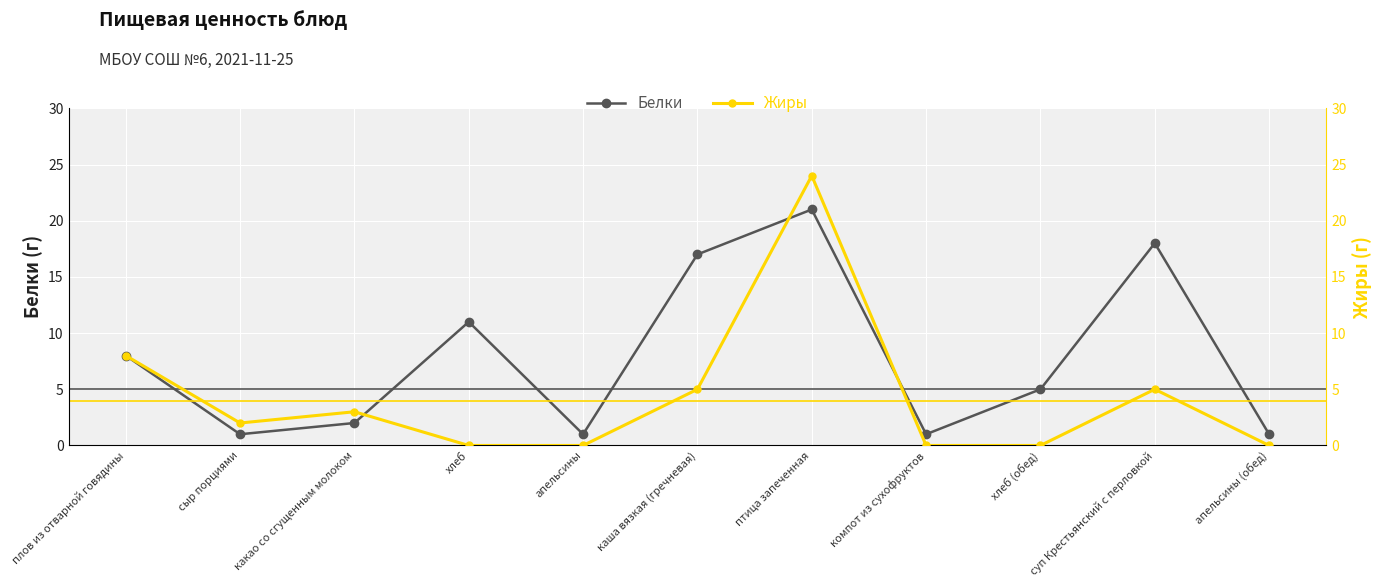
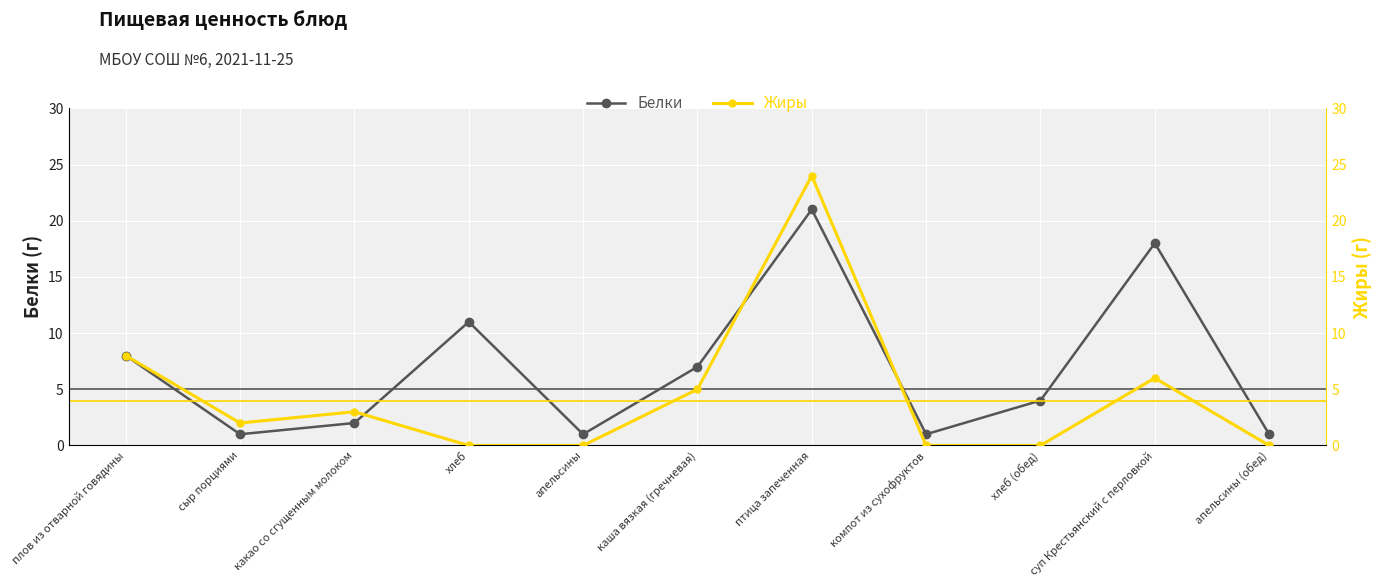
Белки, каша вязкая (гречневая): 17 -> 7
Белки, хлеб (обед): 5 -> 4
Жиры, суп Крестьянский с перловкой: 5 -> 6
